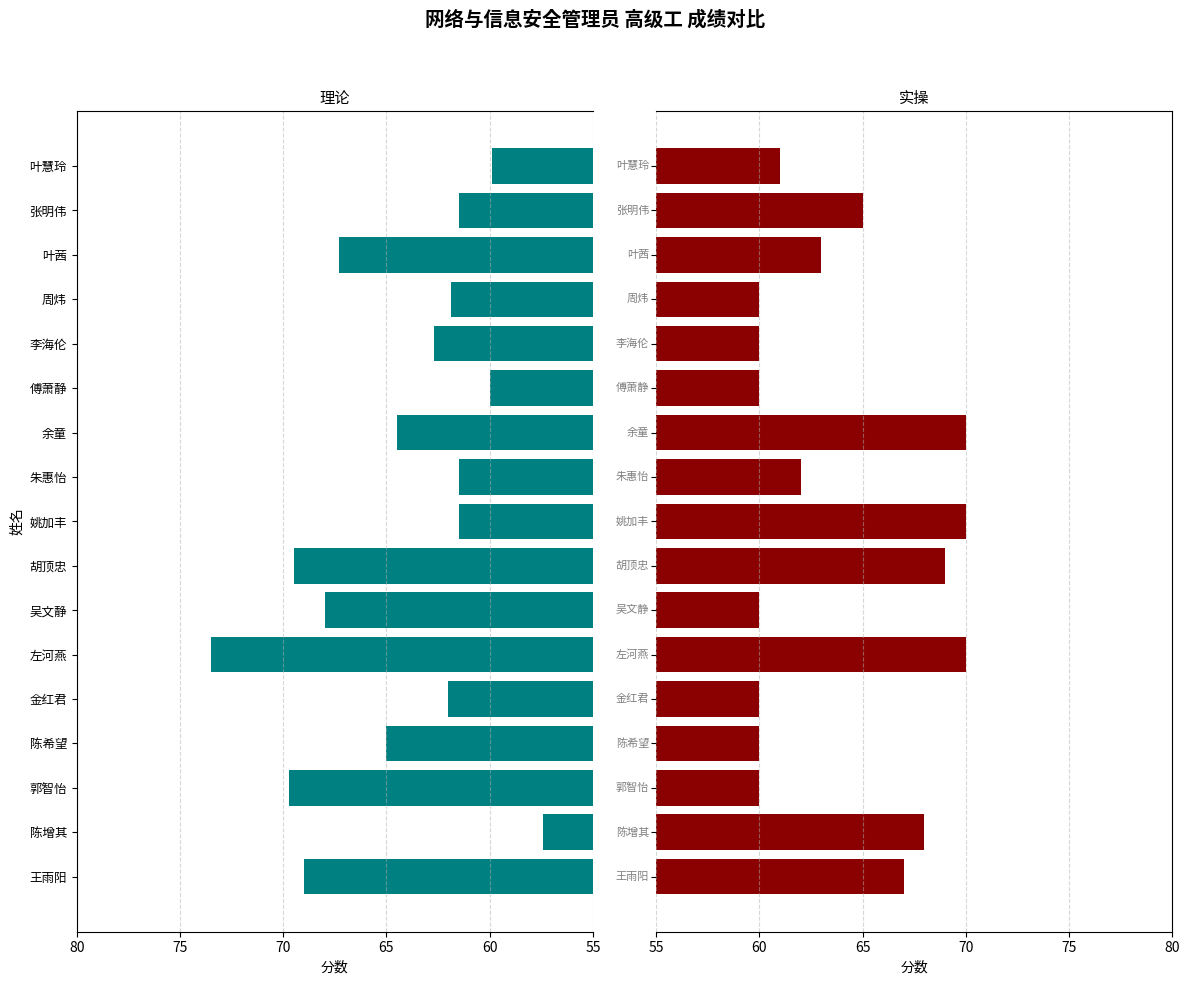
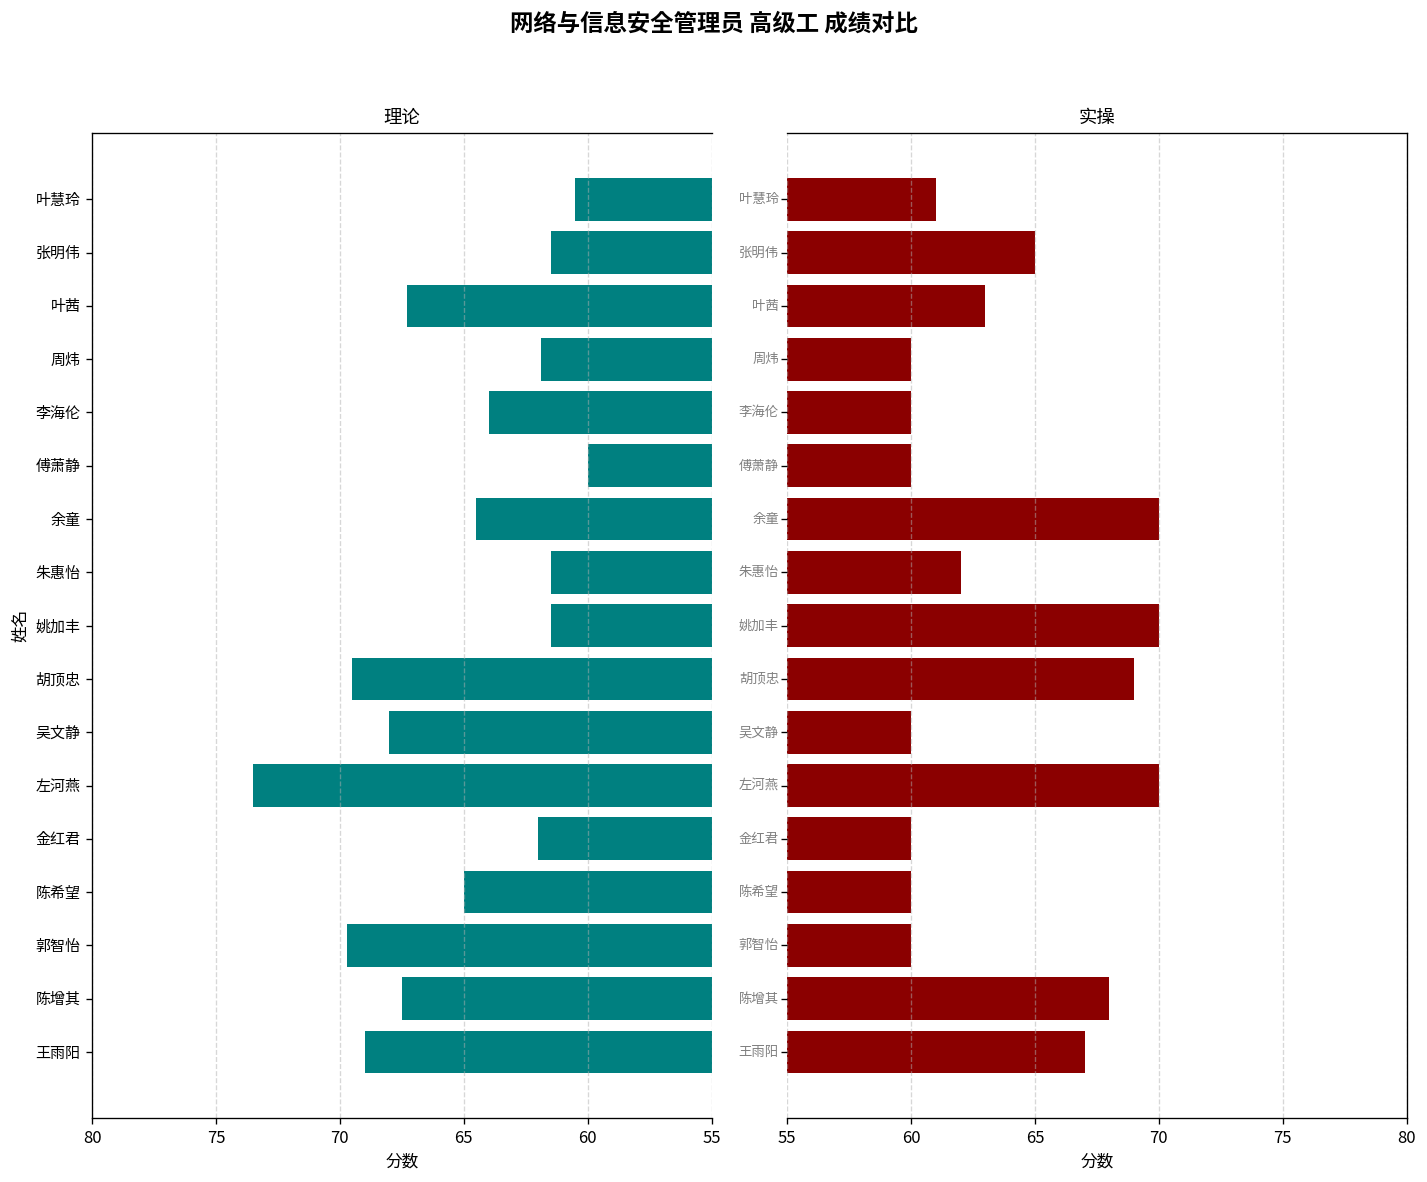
理论, 叶慧玲: 59.9 -> 60.5
理论, 李海伦: 62.7 -> 64.0
理论, 陈增其: 57.4 -> 67.5
